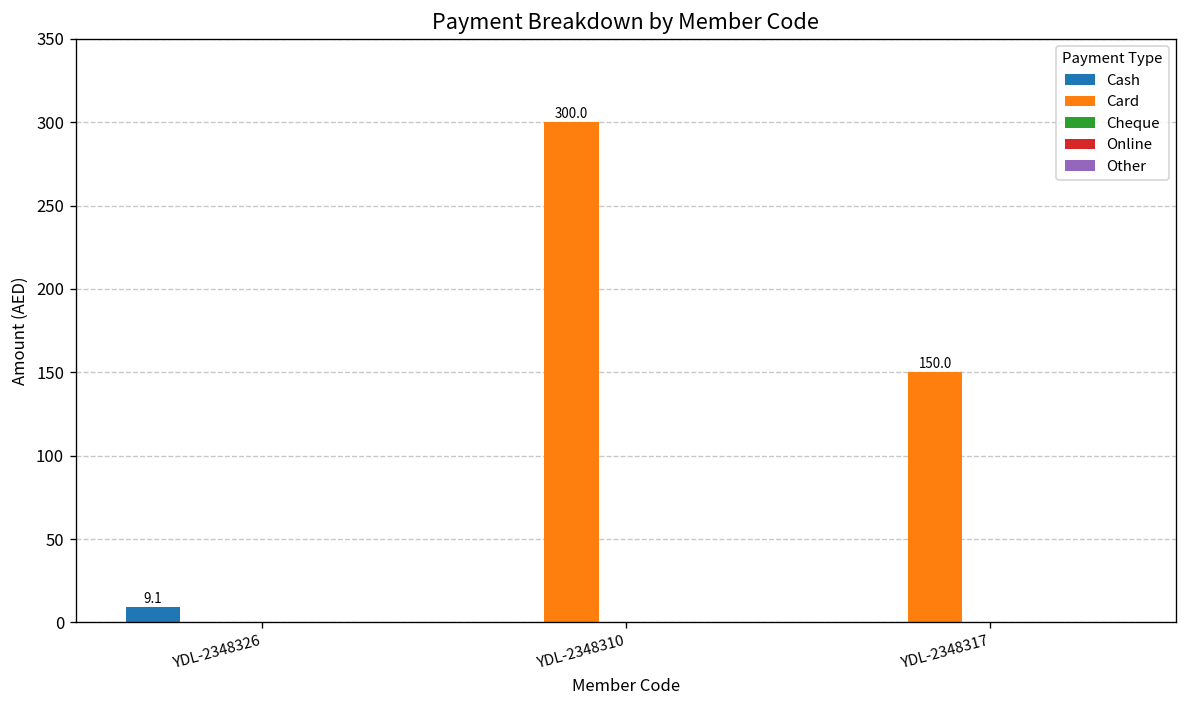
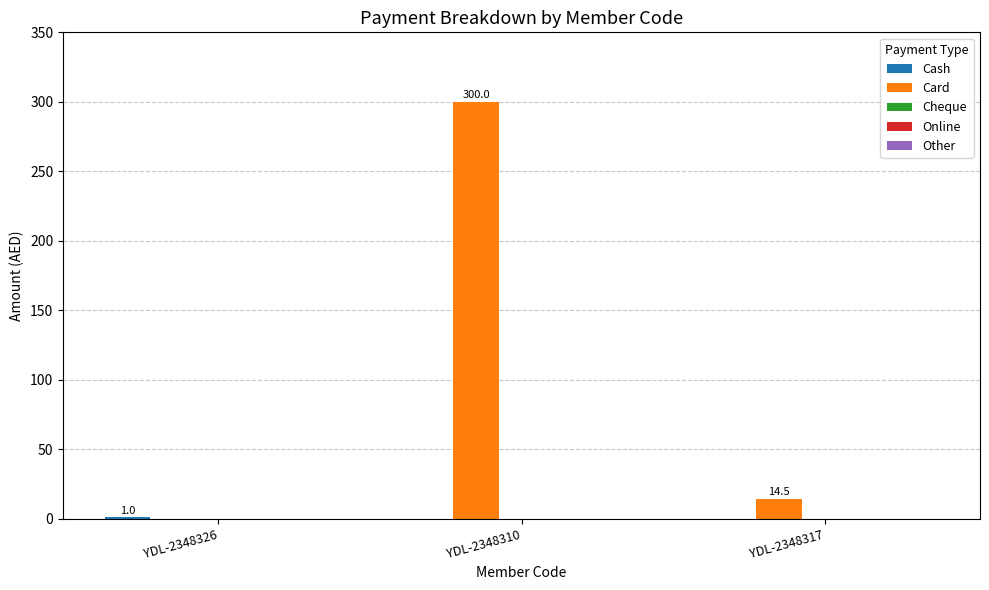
Cash, YDL-2348326: 9.1 -> 1.0
Card, YDL-2348317: 150.0 -> 14.5
